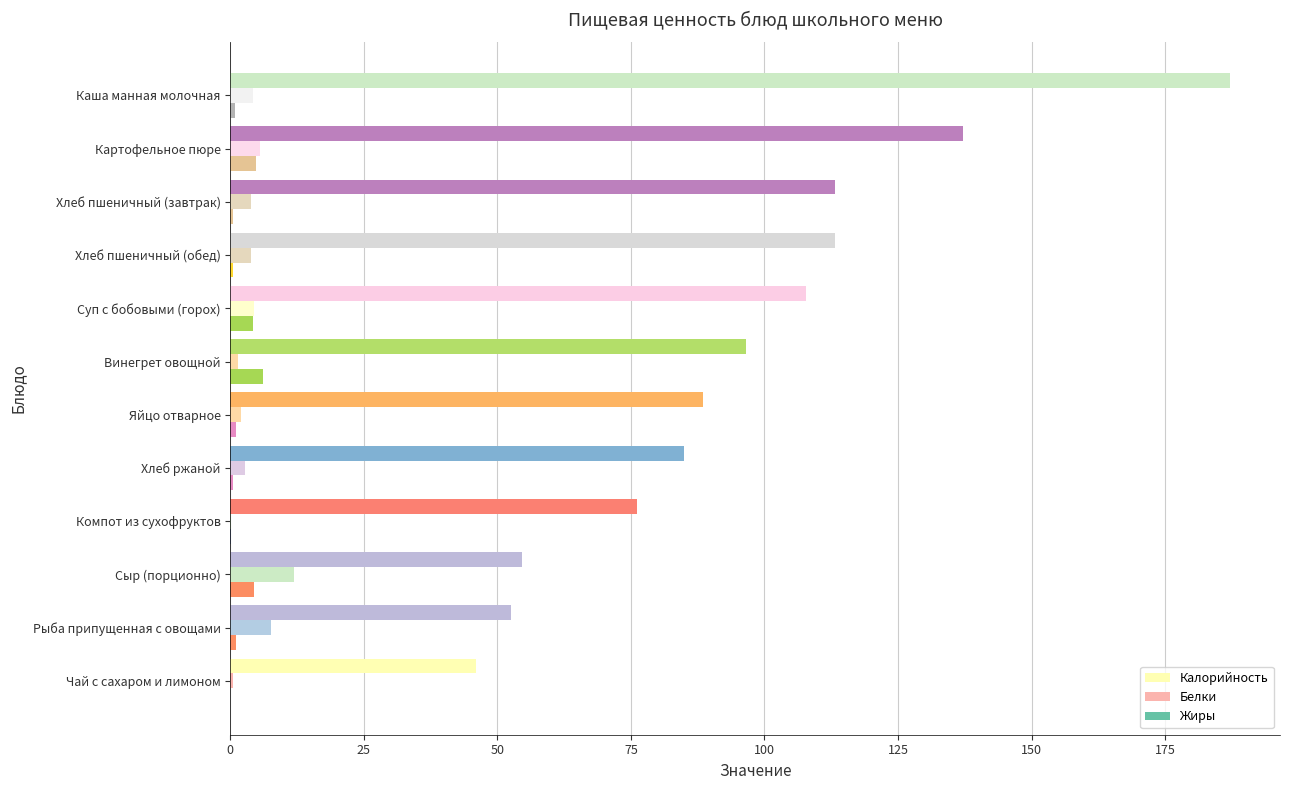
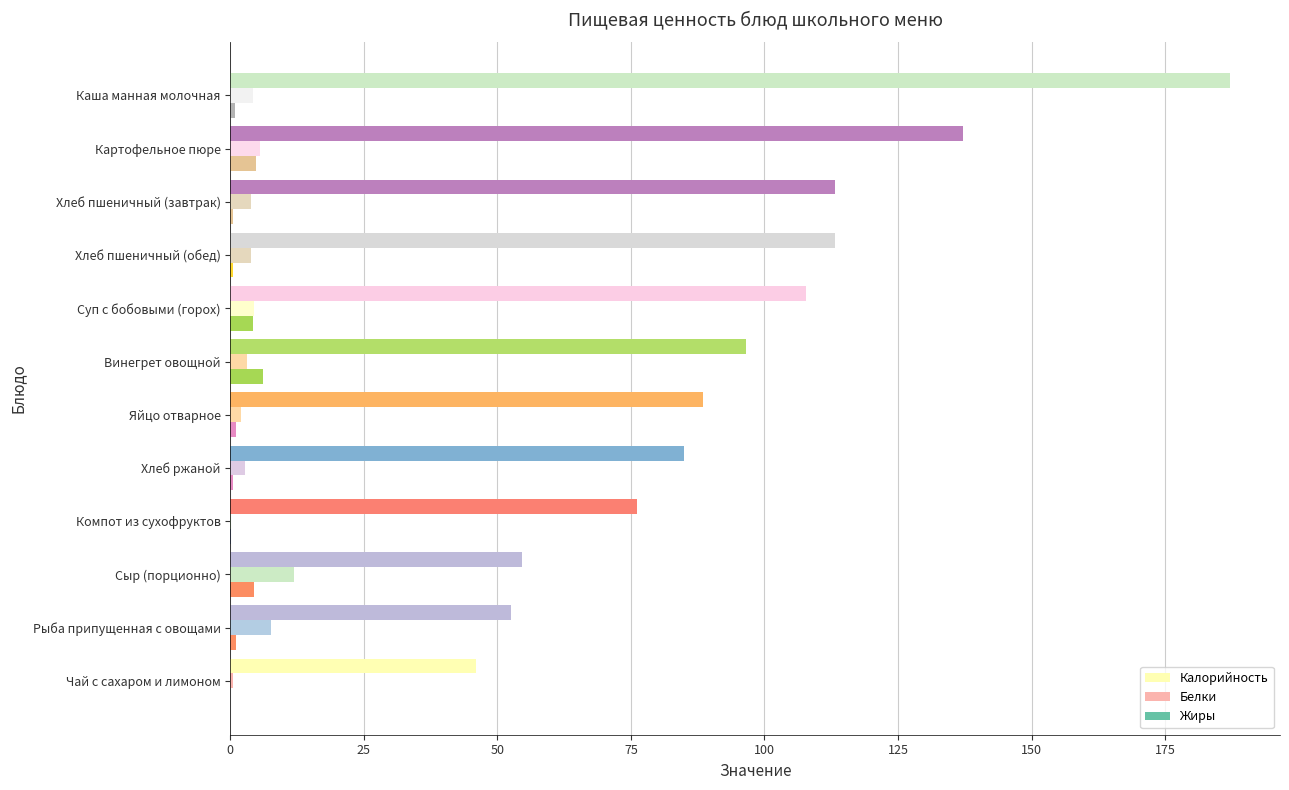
Белки, Винегрет овощной: 1 -> 3
